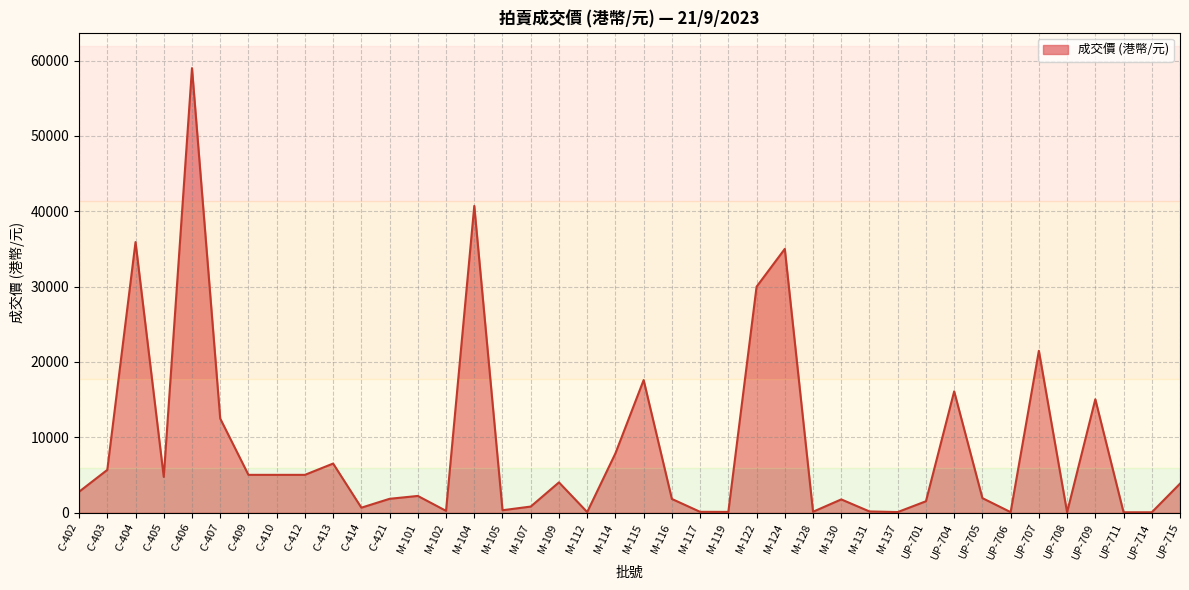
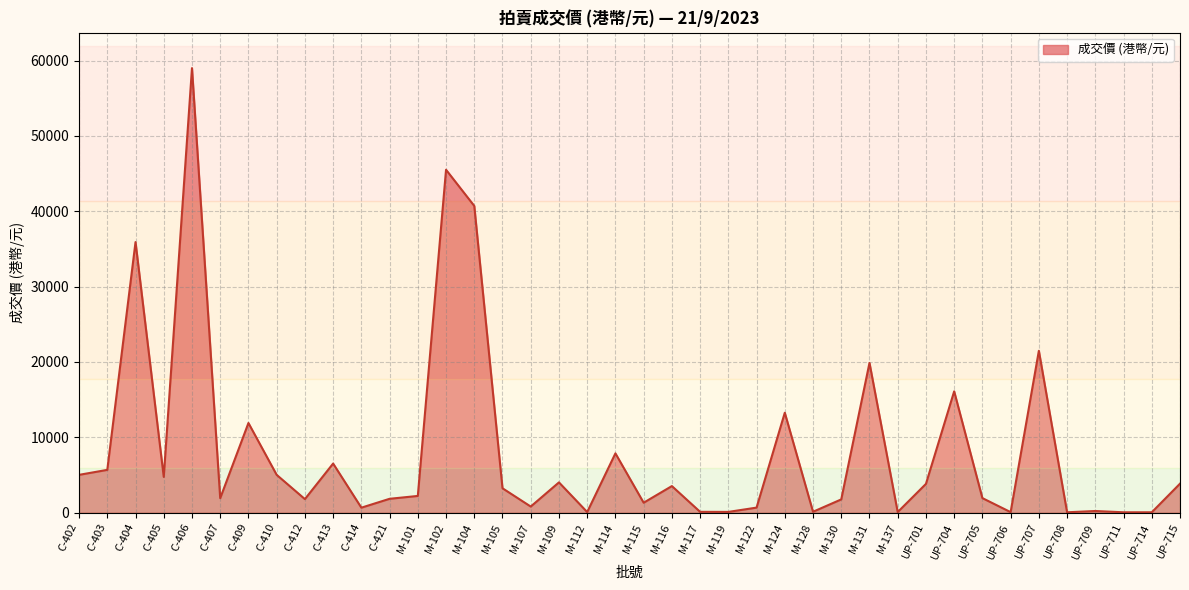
C-402: 3000 -> 5000
C-407: 12000 -> 2000
C-409: 5000 -> 12000
C-412: 5000 -> 2000
M-102: 0 -> 46000
M-105: 0 -> 3000
M-115: 18000 -> 1000
M-116: 2000 -> 4000
M-122: 30000 -> 1000
M-124: 35000 -> 13000
M-131: 0 -> 20000
UP-701: 1000 -> 4000
UP-709: 15000 -> 0
